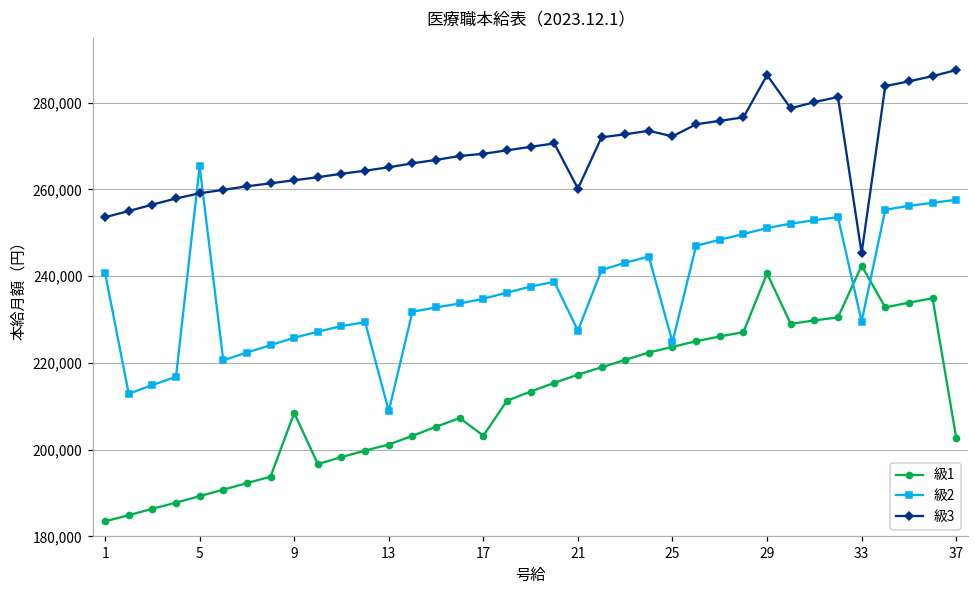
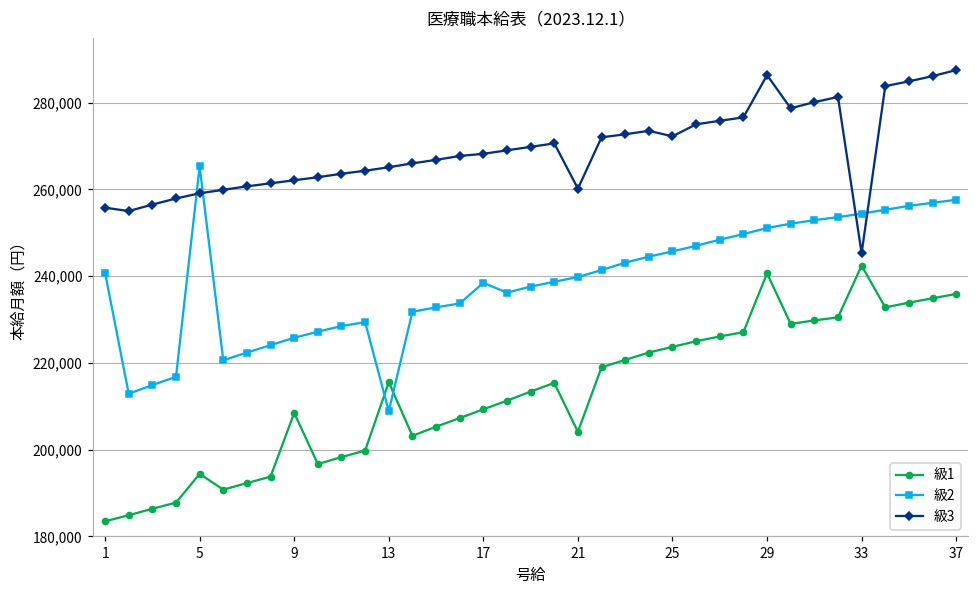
級3, 1: 254,000 -> 256,000
級1, 5: 189,000 -> 194,000
級1, 13: 201,000 -> 216,000
級1, 17: 203,000 -> 209,000
級2, 17: 235,000 -> 238,000
級1, 21: 217,000 -> 204,000
級2, 21: 227,000 -> 240,000
級2, 25: 225,000 -> 246,000
級2, 33: 230,000 -> 254,000
級1, 37: 203,000 -> 236,000
